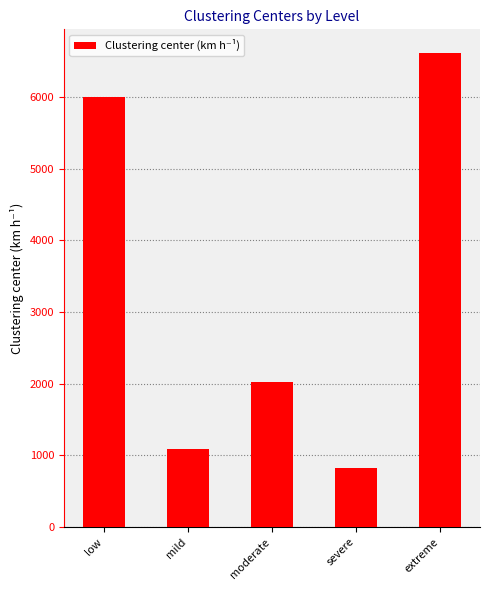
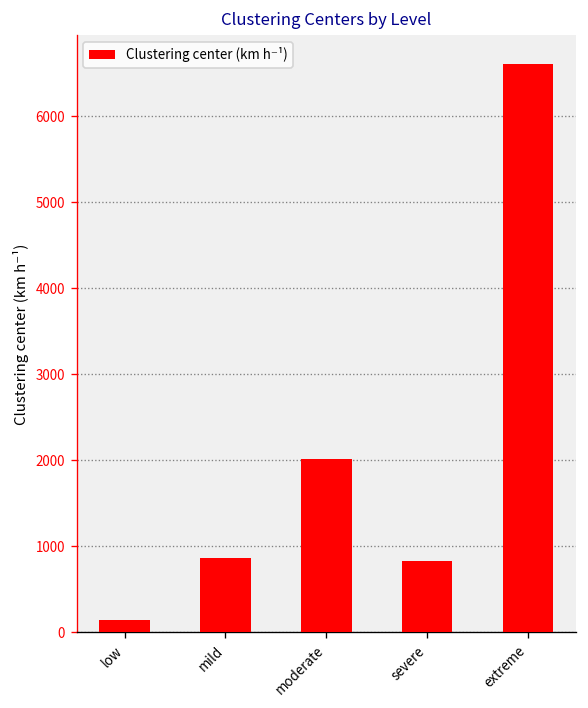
low: 6000 -> 100
mild: 1100 -> 900
